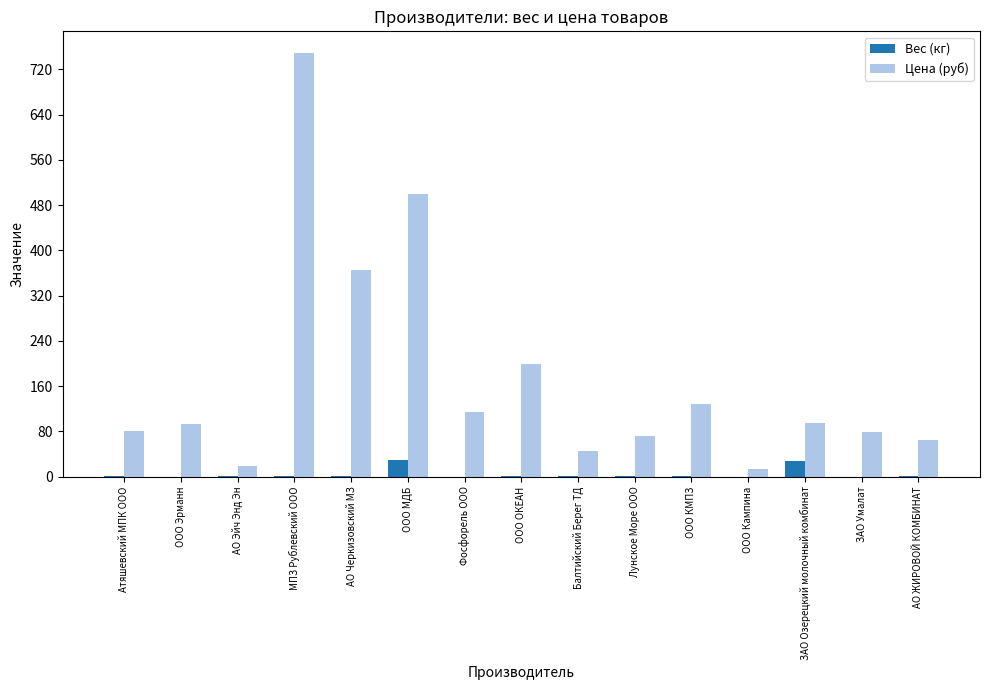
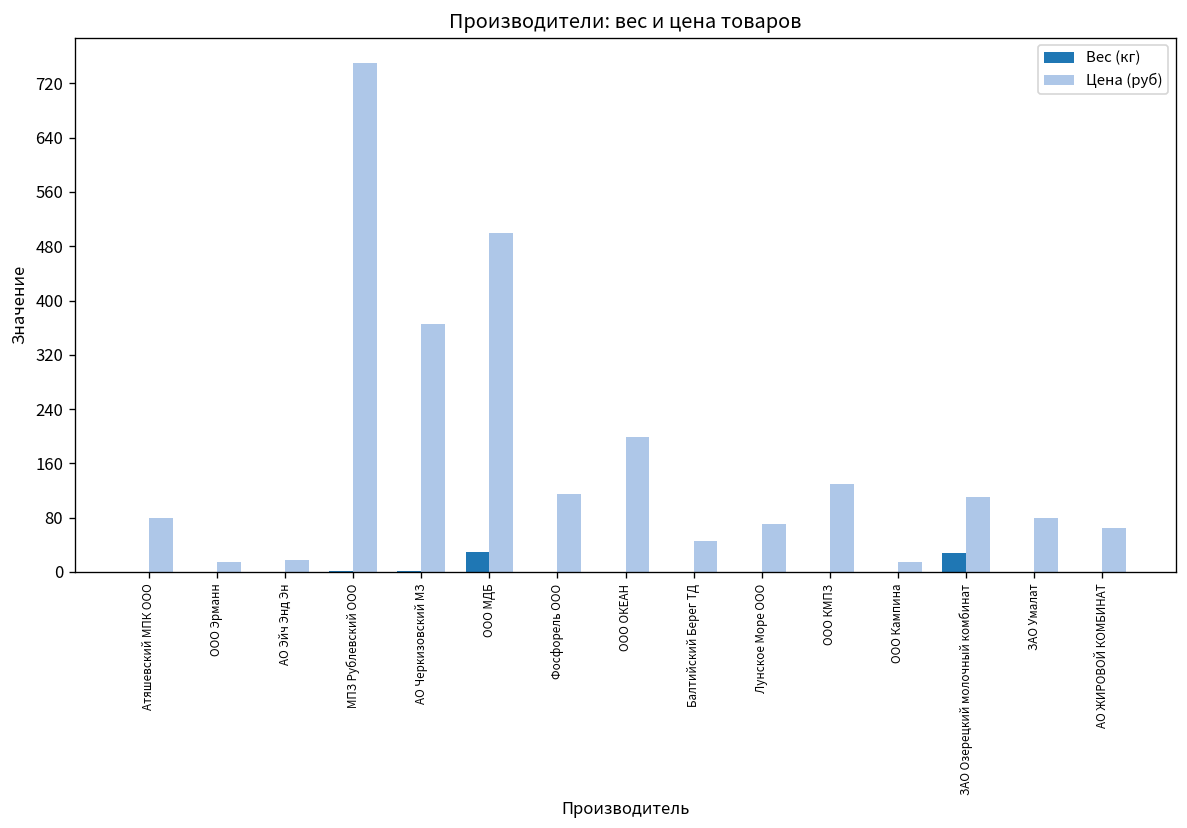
Цена (руб), ООО Эрманн: 90 -> 20
Цена (руб), ЗАО Озерецкий молочный комбинат: 100 -> 110
